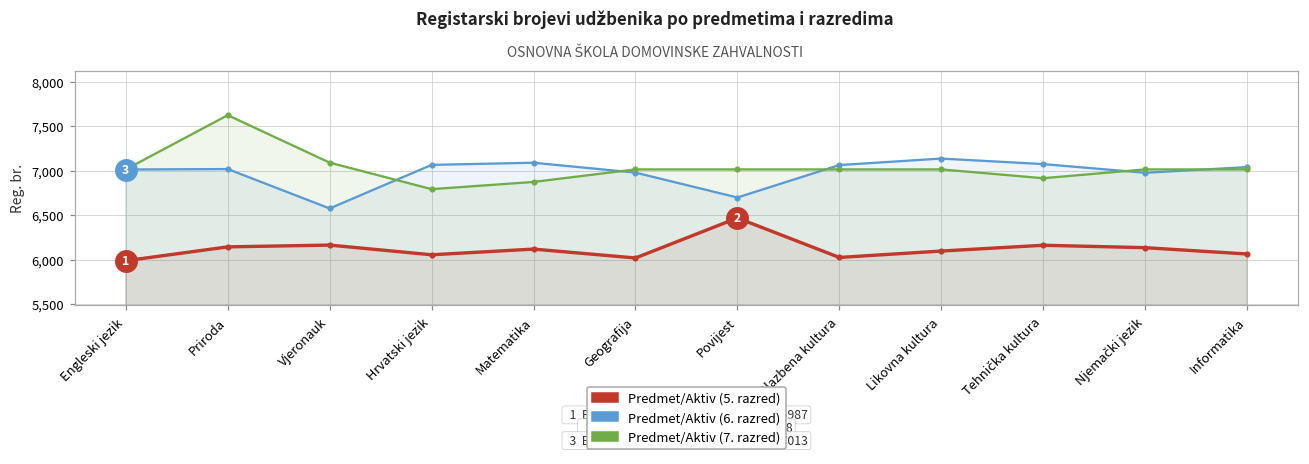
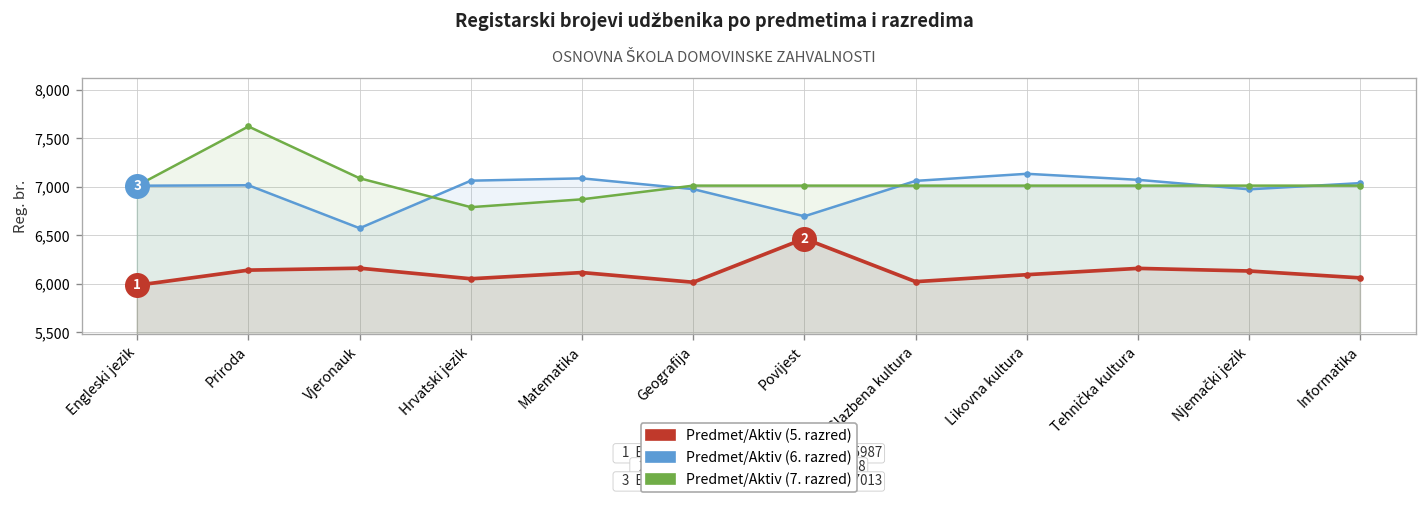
Predmet/Aktiv (7. razred), Tehnička kultura: 6,900 -> 7,000
